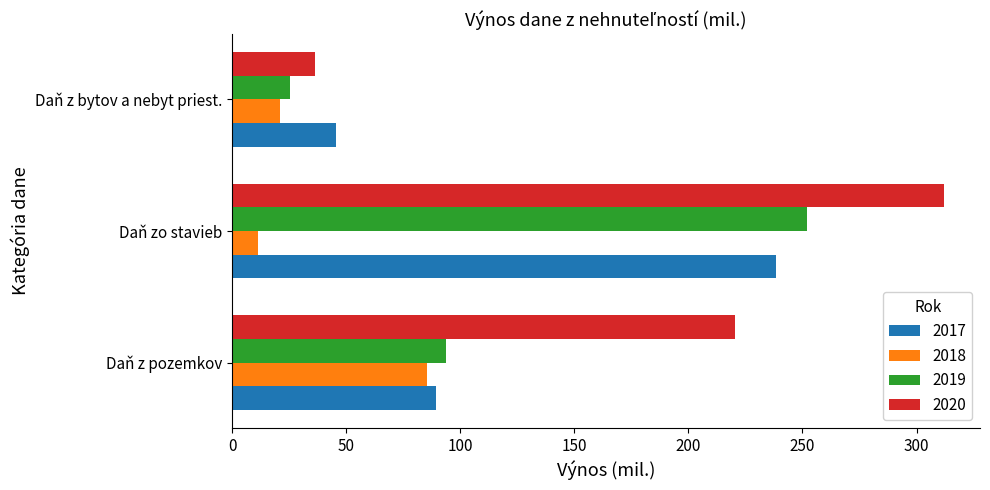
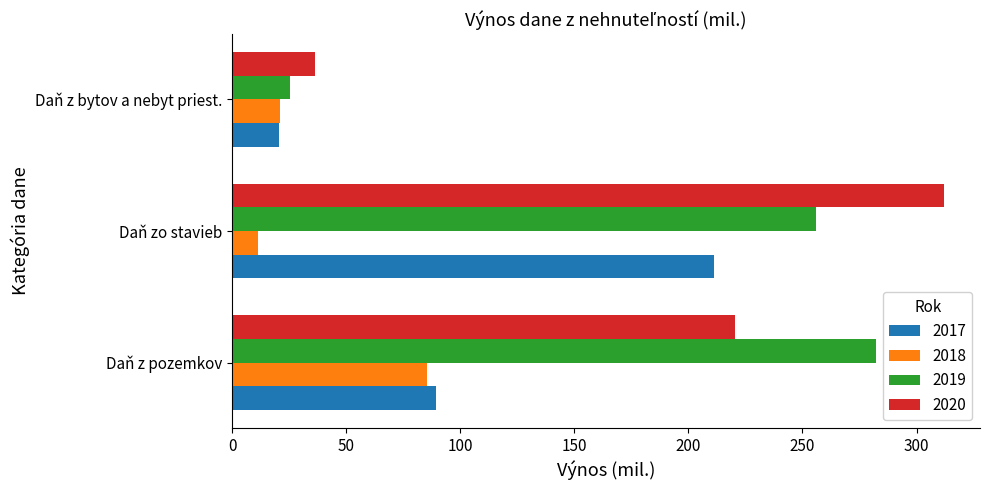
2017, Daň z bytov a nebyt priest.: 45 -> 20
2019, Daň zo stavieb: 252 -> 256
2017, Daň zo stavieb: 238 -> 211
2019, Daň z pozemkov: 94 -> 282
